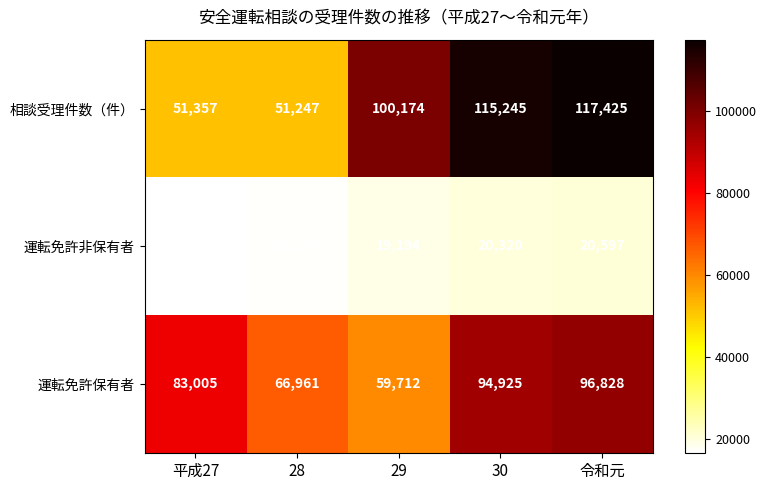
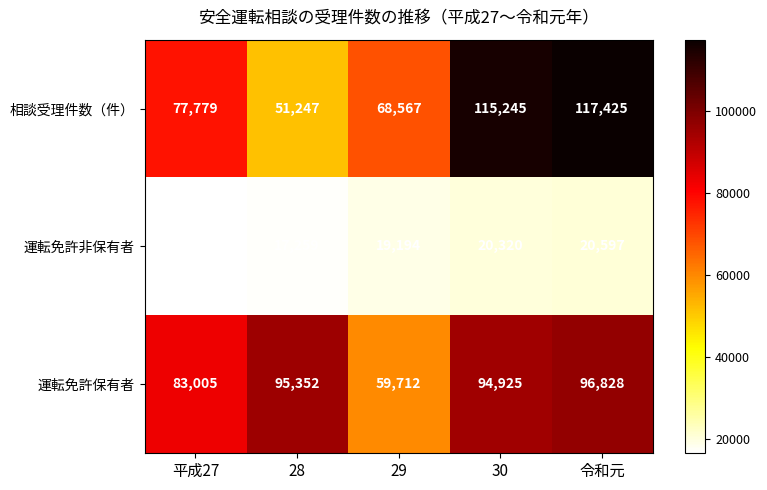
相談受理件数（件）, 平成27: 51,357 -> 77,779
相談受理件数（件）, 29: 100,174 -> 68,567
運転免許保有者, 28: 66,961 -> 95,352
